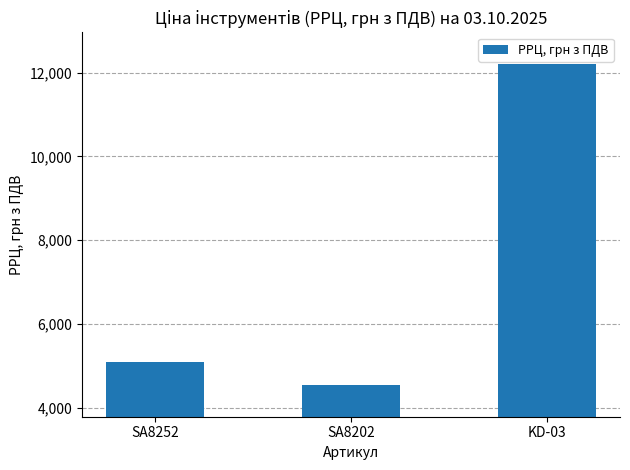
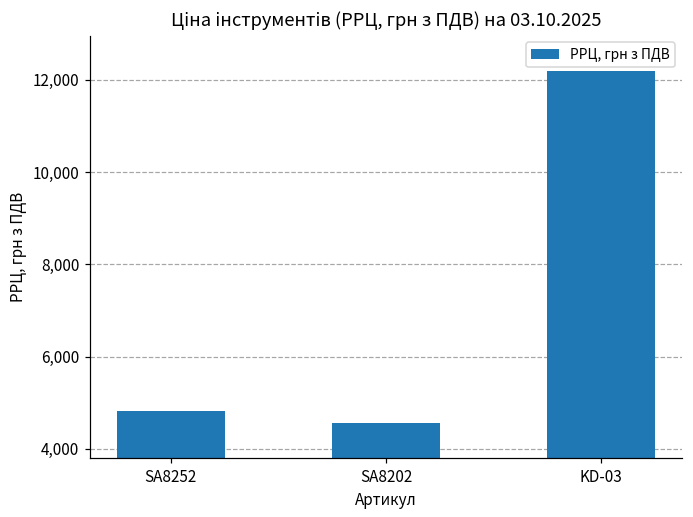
SA8252: 5,100 -> 4,800
